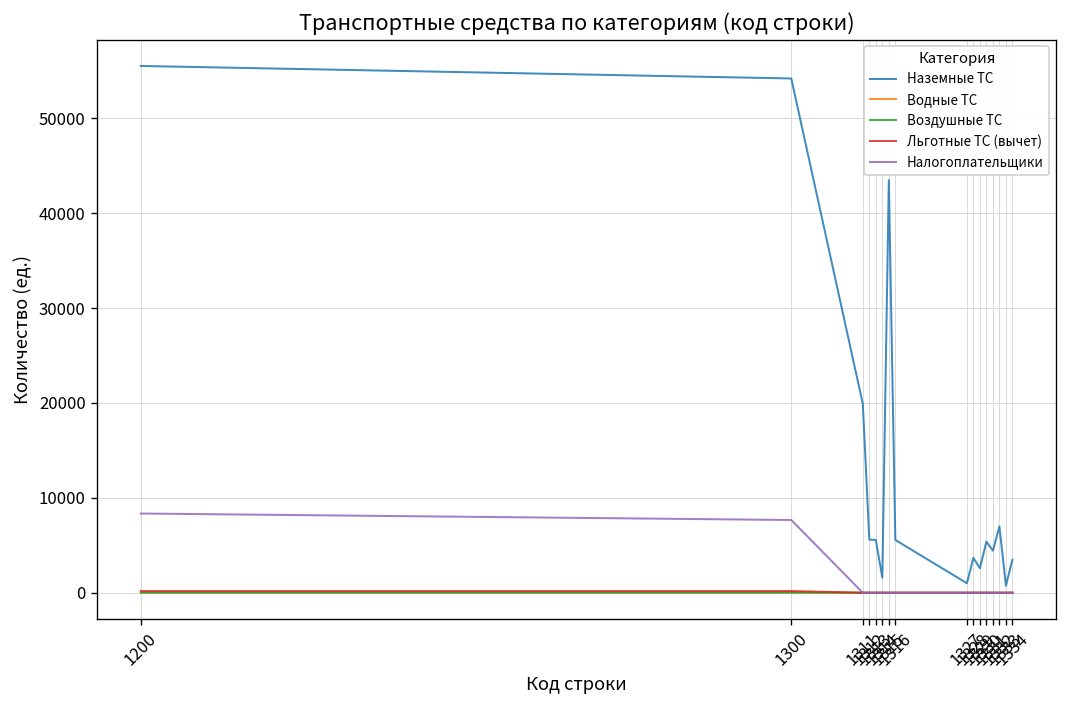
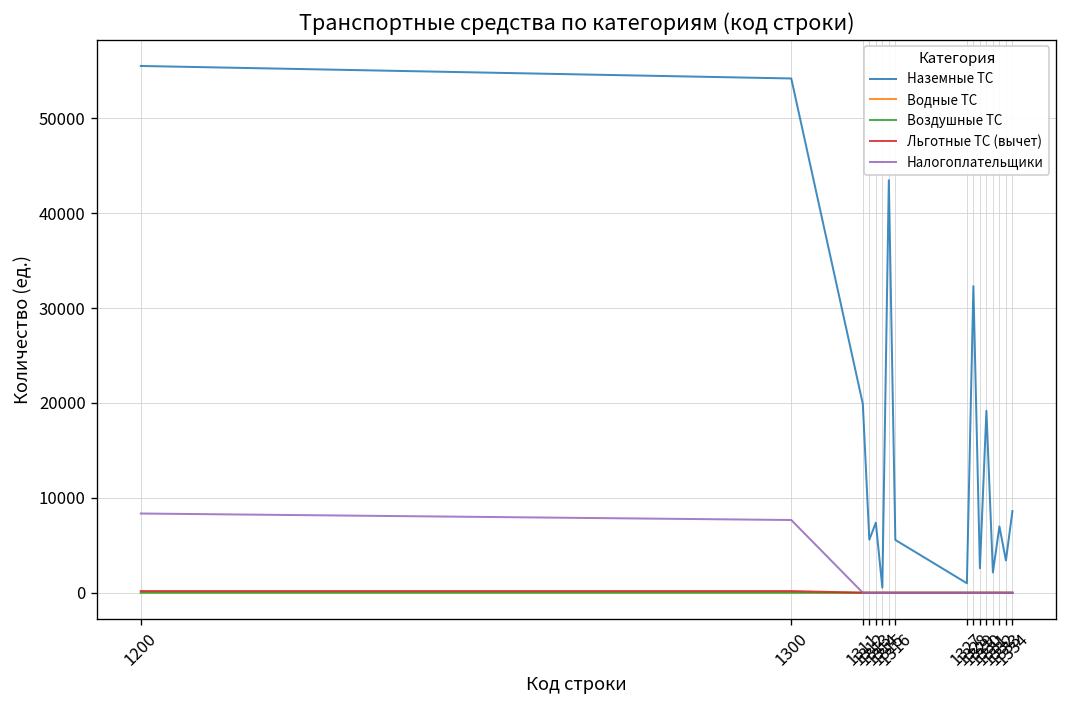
Наземные ТС, 1313: 6000 -> 7000
Наземные ТС, 1314: 2000 -> 1000
Наземные ТС, 1328: 4000 -> 32000
Наземные ТС, 1330: 5000 -> 19000
Наземные ТС, 1331: 4000 -> 2000
Наземные ТС, 1333: 1000 -> 3000
Наземные ТС, 1334: 3000 -> 9000
